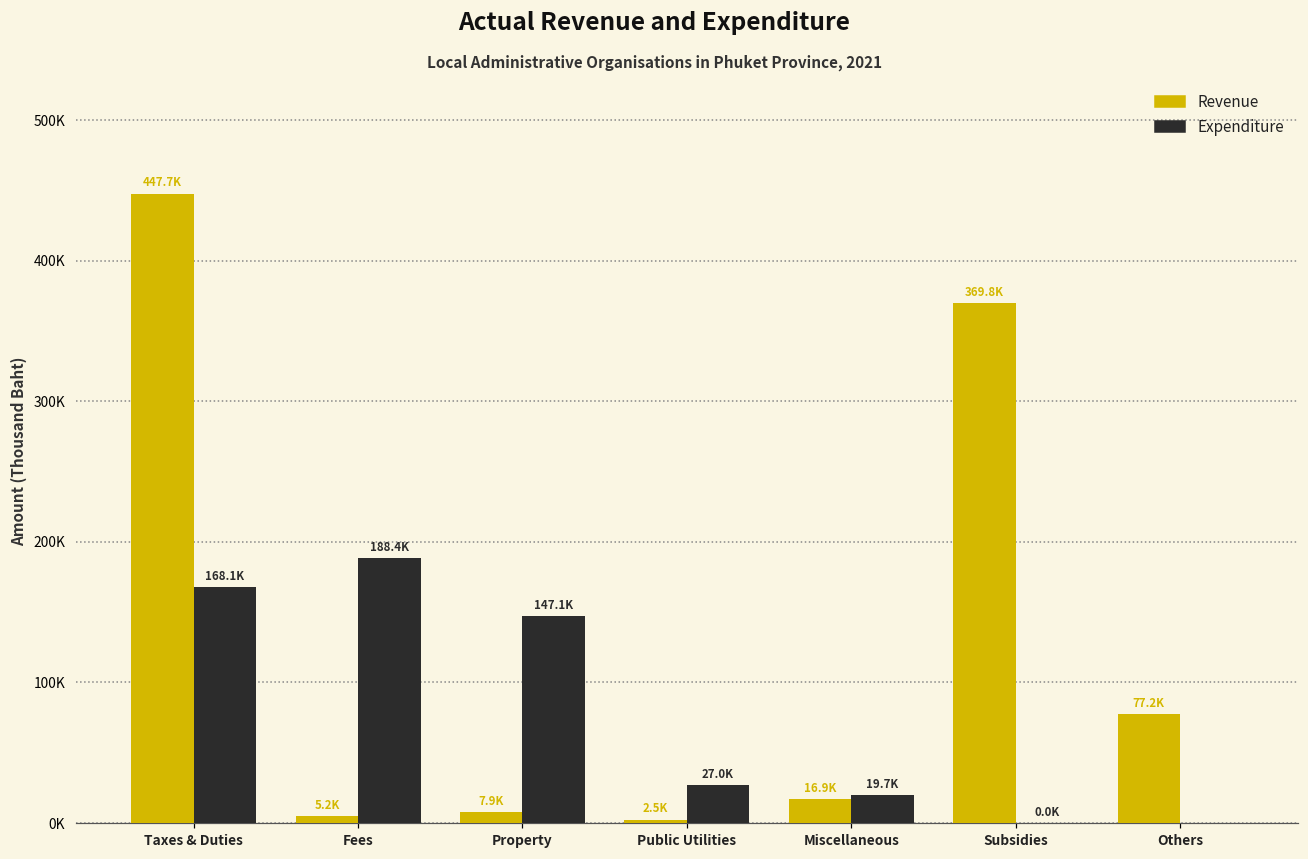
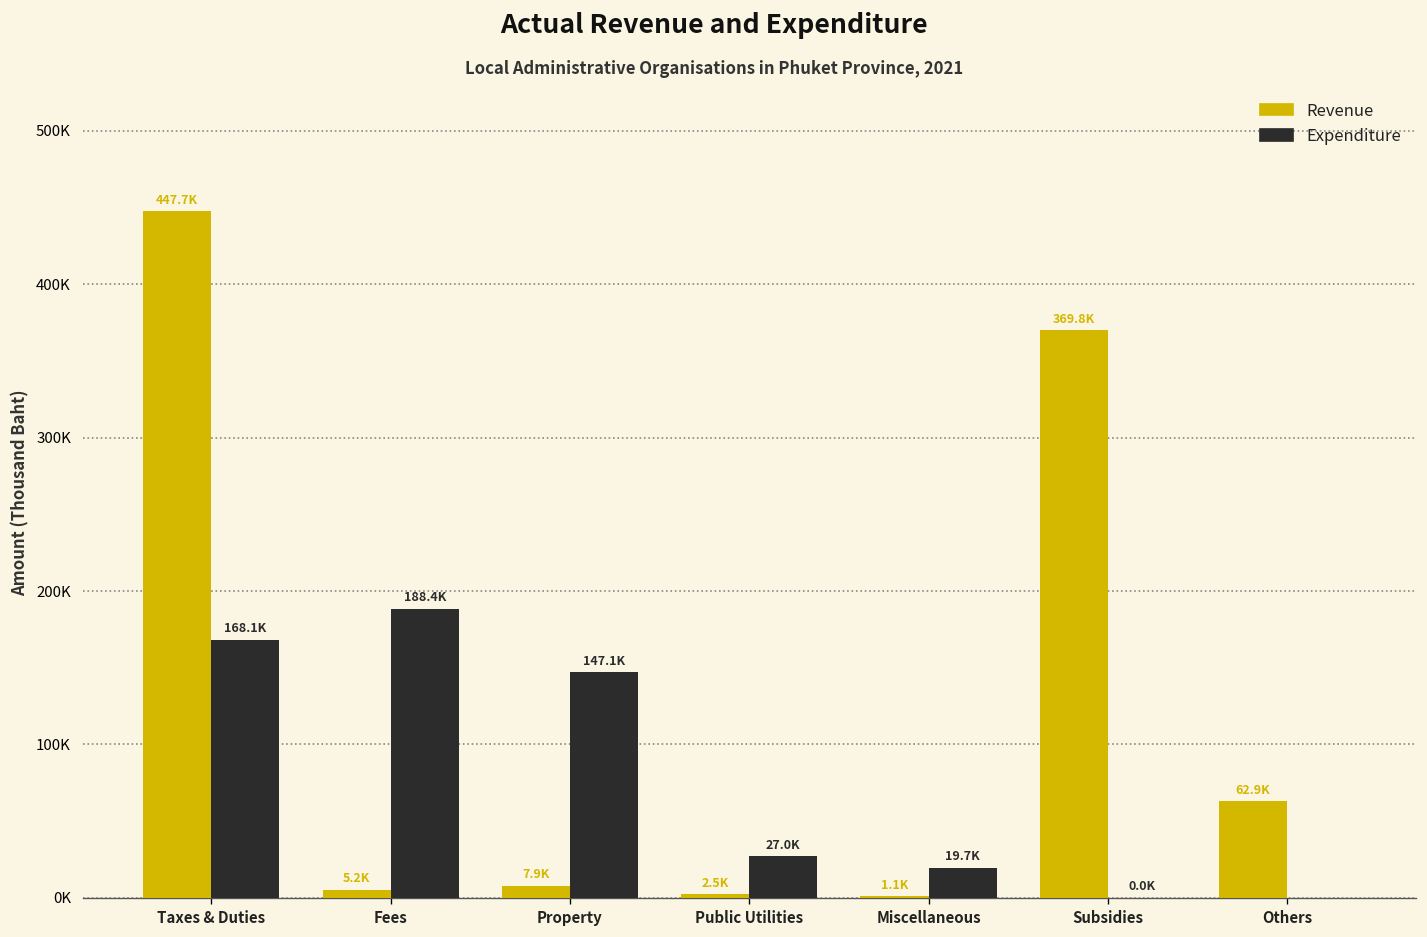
Revenue, Miscellaneous: 16.9K -> 1.1K
Revenue, Others: 77.2K -> 62.9K
